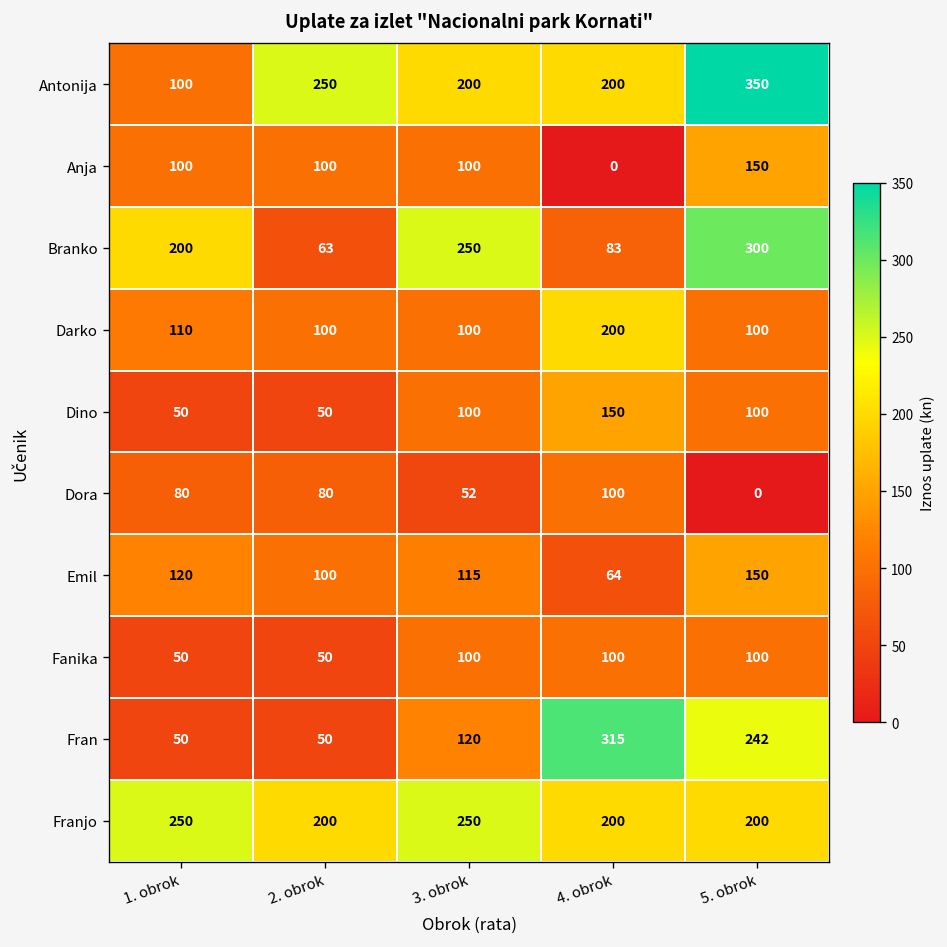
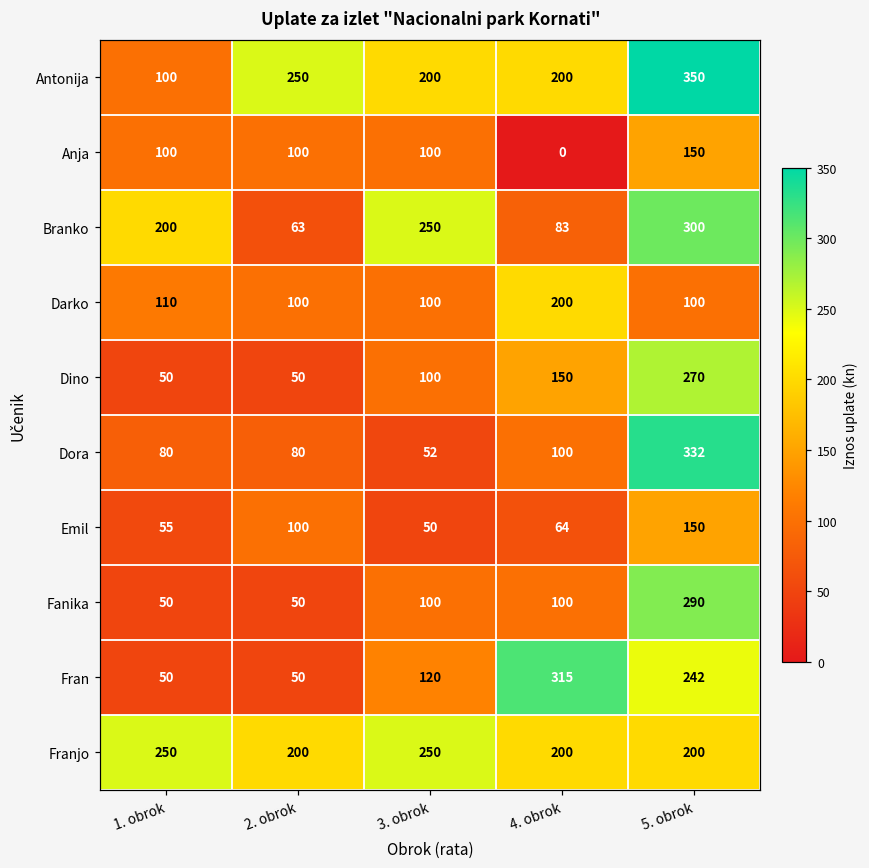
Dino, 5. obrok: 100 -> 270
Dora, 5. obrok: 0 -> 332
Emil, 1. obrok: 120 -> 55
Emil, 3. obrok: 115 -> 50
Fanika, 5. obrok: 100 -> 290
